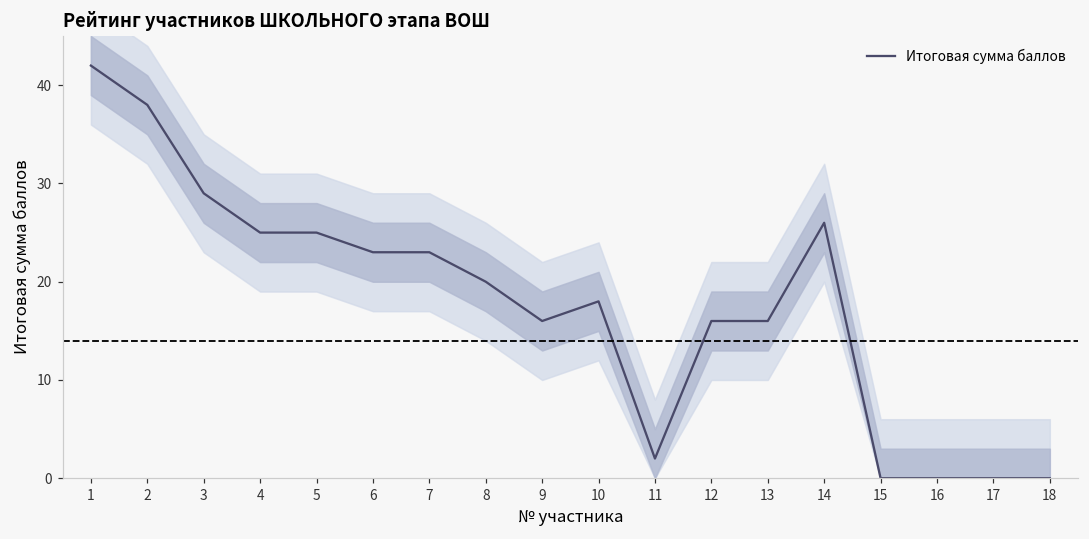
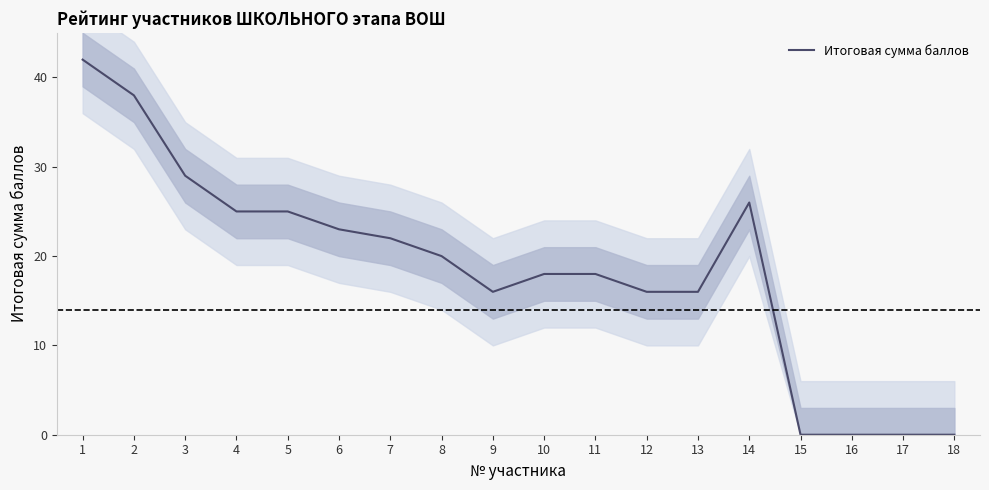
Итоговая сумма баллов, 7: 23 -> 22
Итоговая сумма баллов, 11: 2 -> 18
